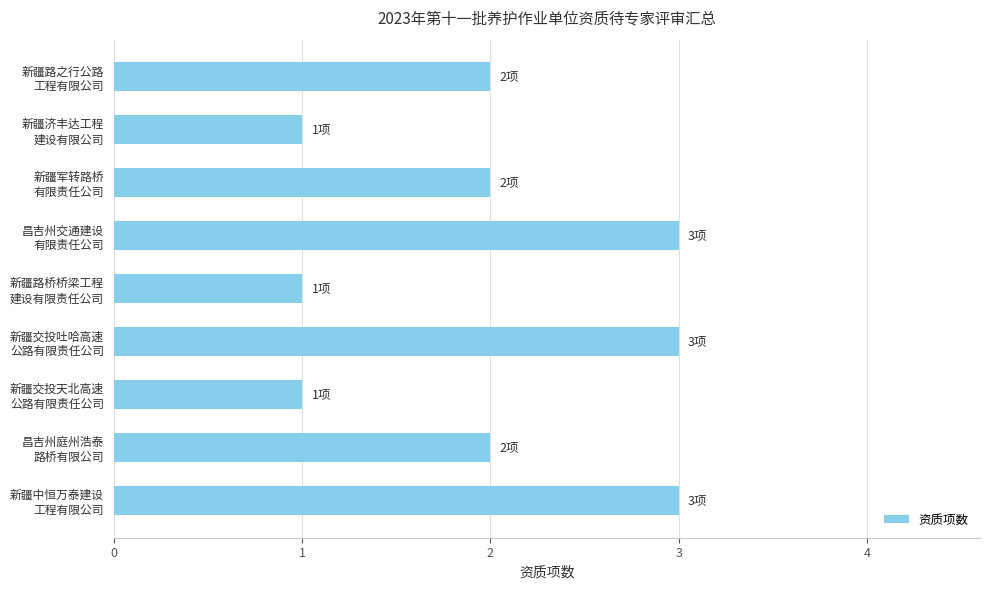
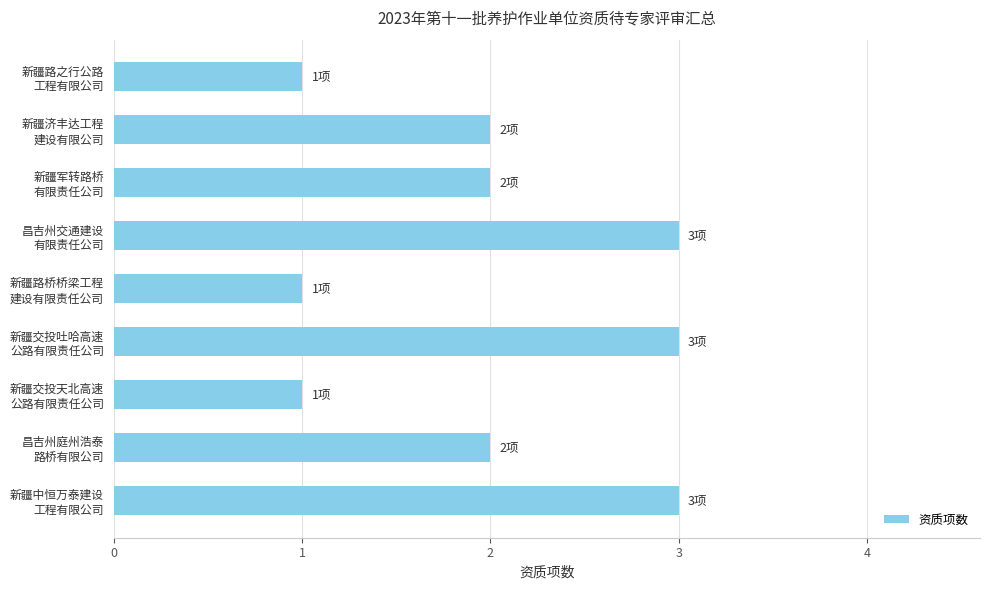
新疆路之行公路 工程有限公司: 2项 -> 1项
新疆济丰达工程 建设有限公司: 1项 -> 2项
